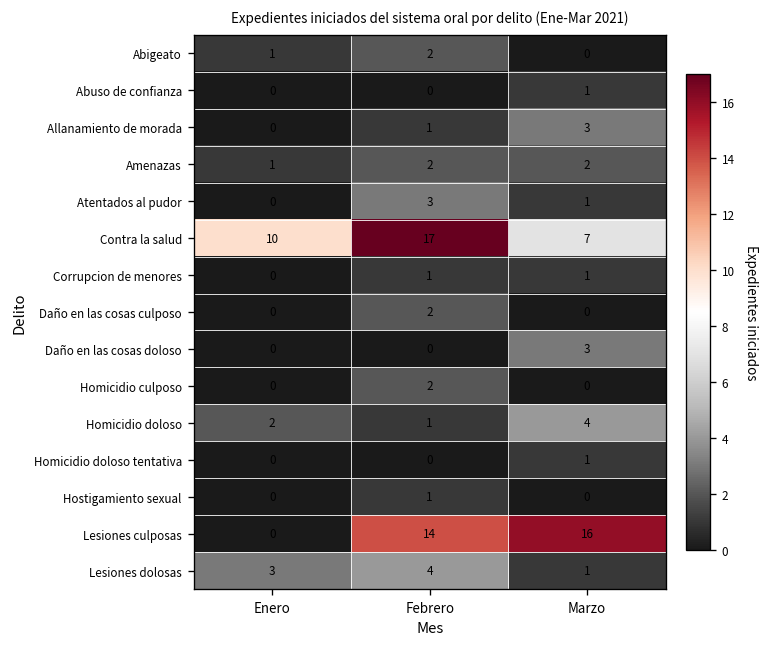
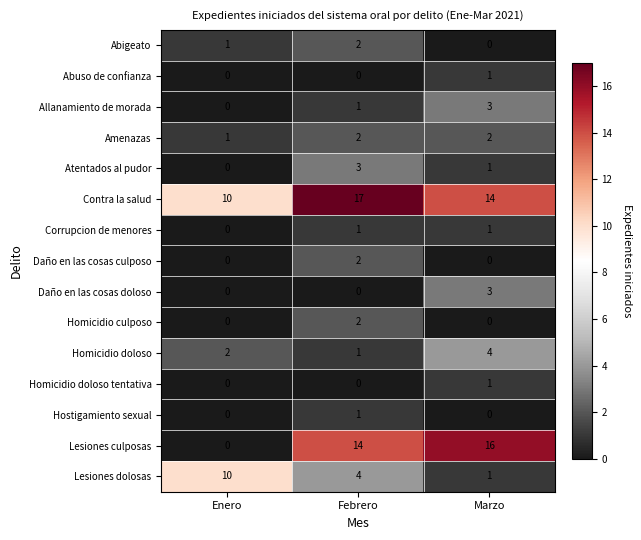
Contra la salud, Marzo: 7 -> 14
Lesiones dolosas, Enero: 3 -> 10
